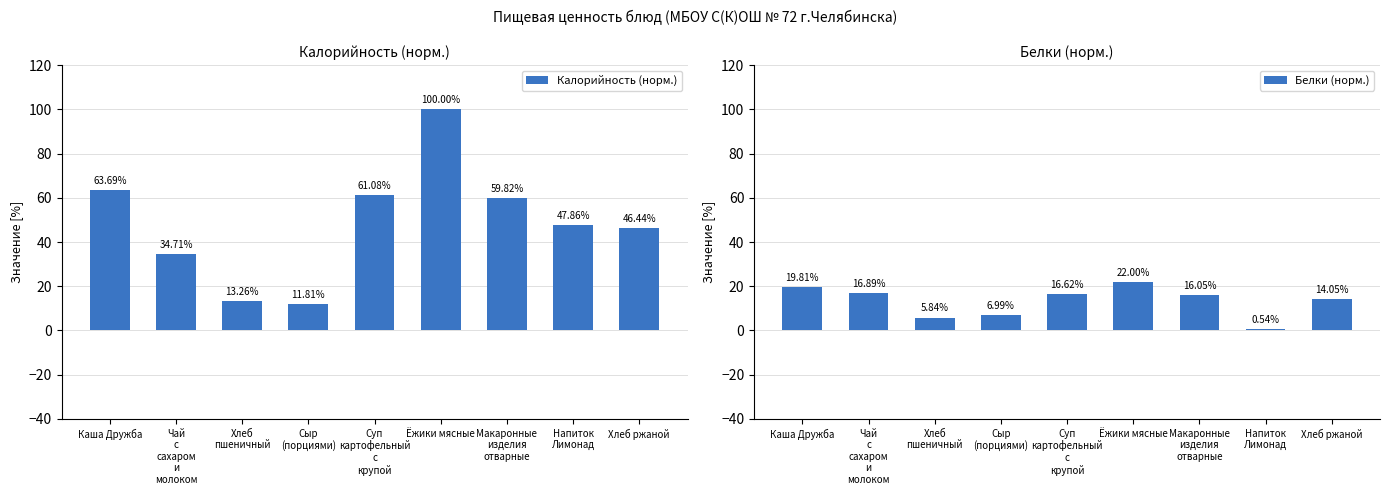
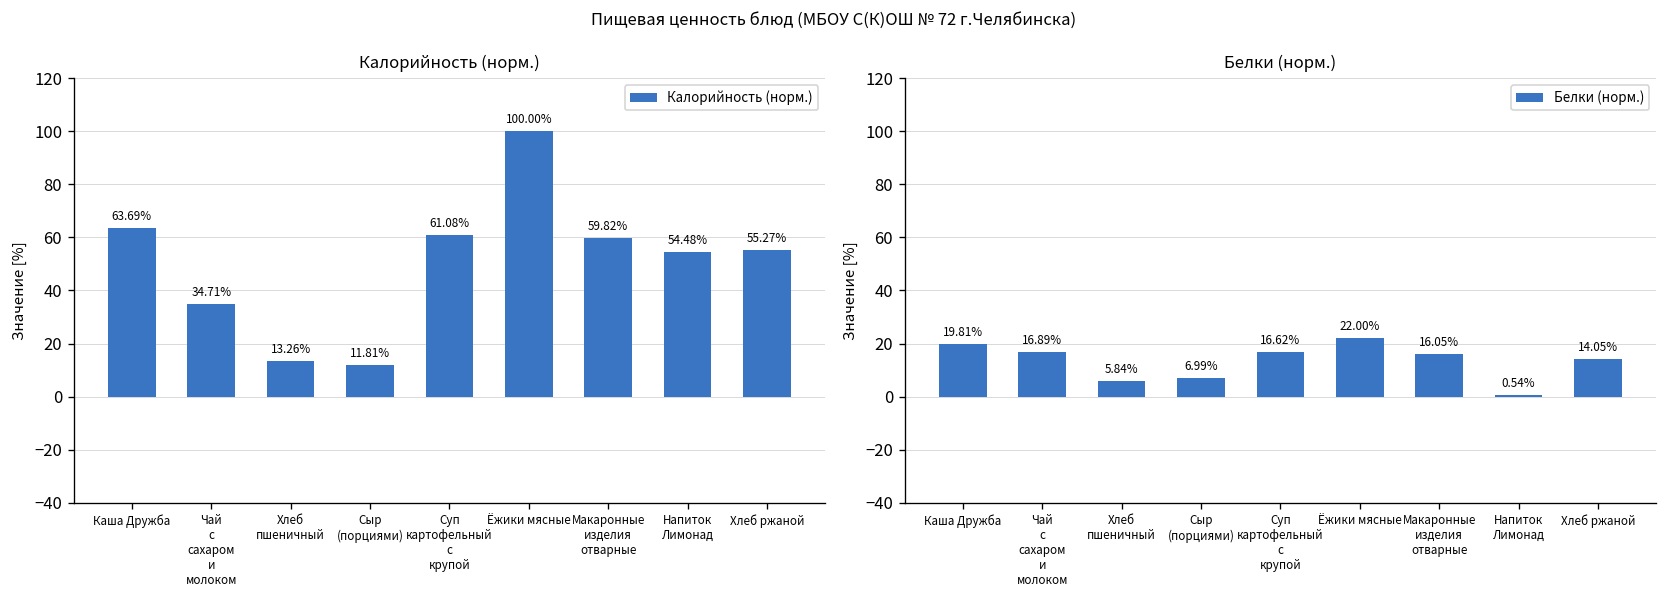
Калорийность (норм.), Напиток Лимонад: 47.86% -> 54.48%
Калорийность (норм.), Хлеб ржаной: 46.44% -> 55.27%
